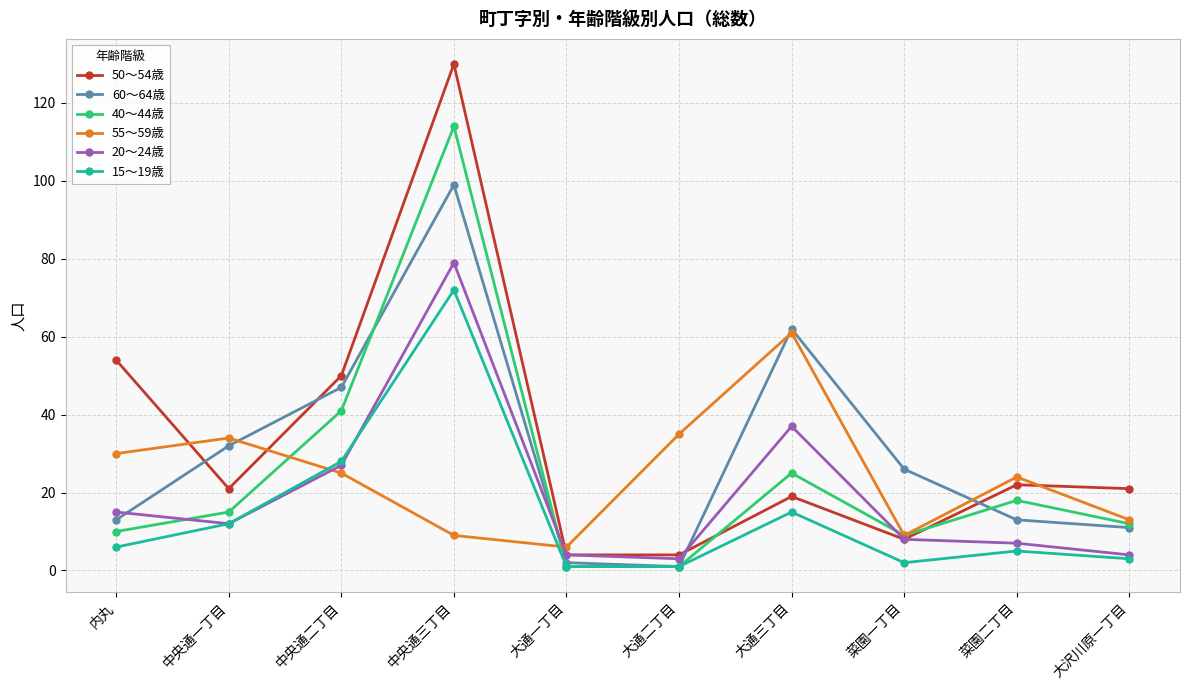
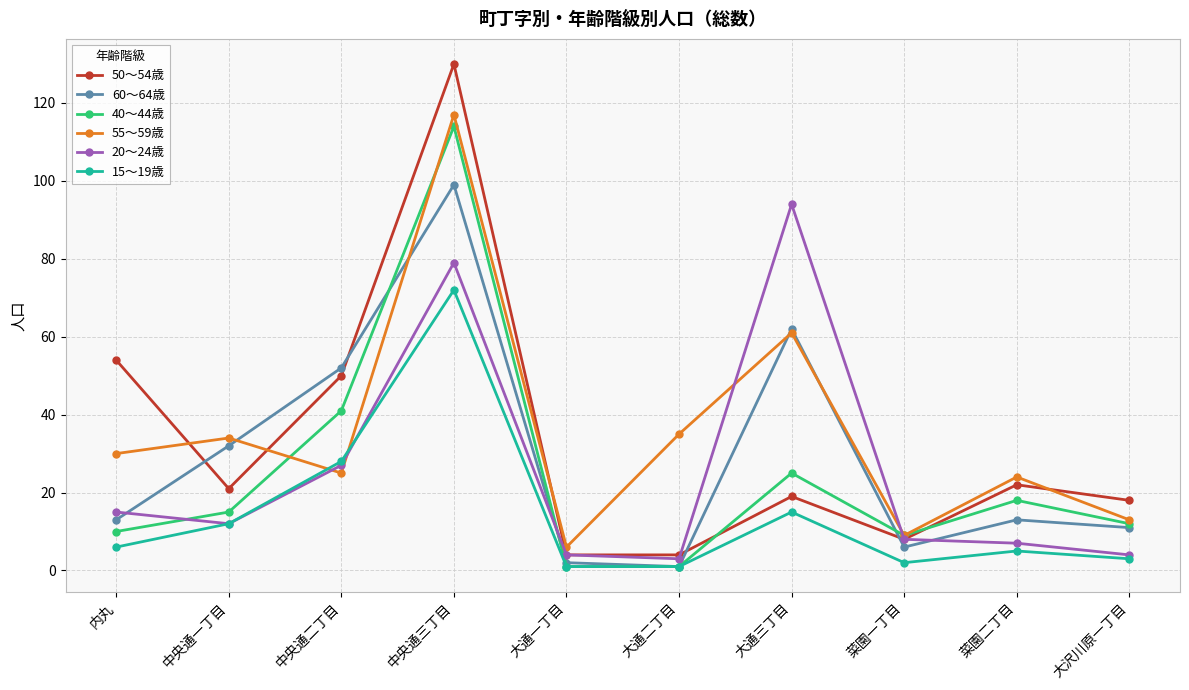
60～64歳, 中央通二丁目: 47 -> 52
55～59歳, 中央通三丁目: 9 -> 117
20～24歳, 大通三丁目: 37 -> 94
60～64歳, 菜園一丁目: 26 -> 6
50～54歳, 大沢川原一丁目: 21 -> 18
